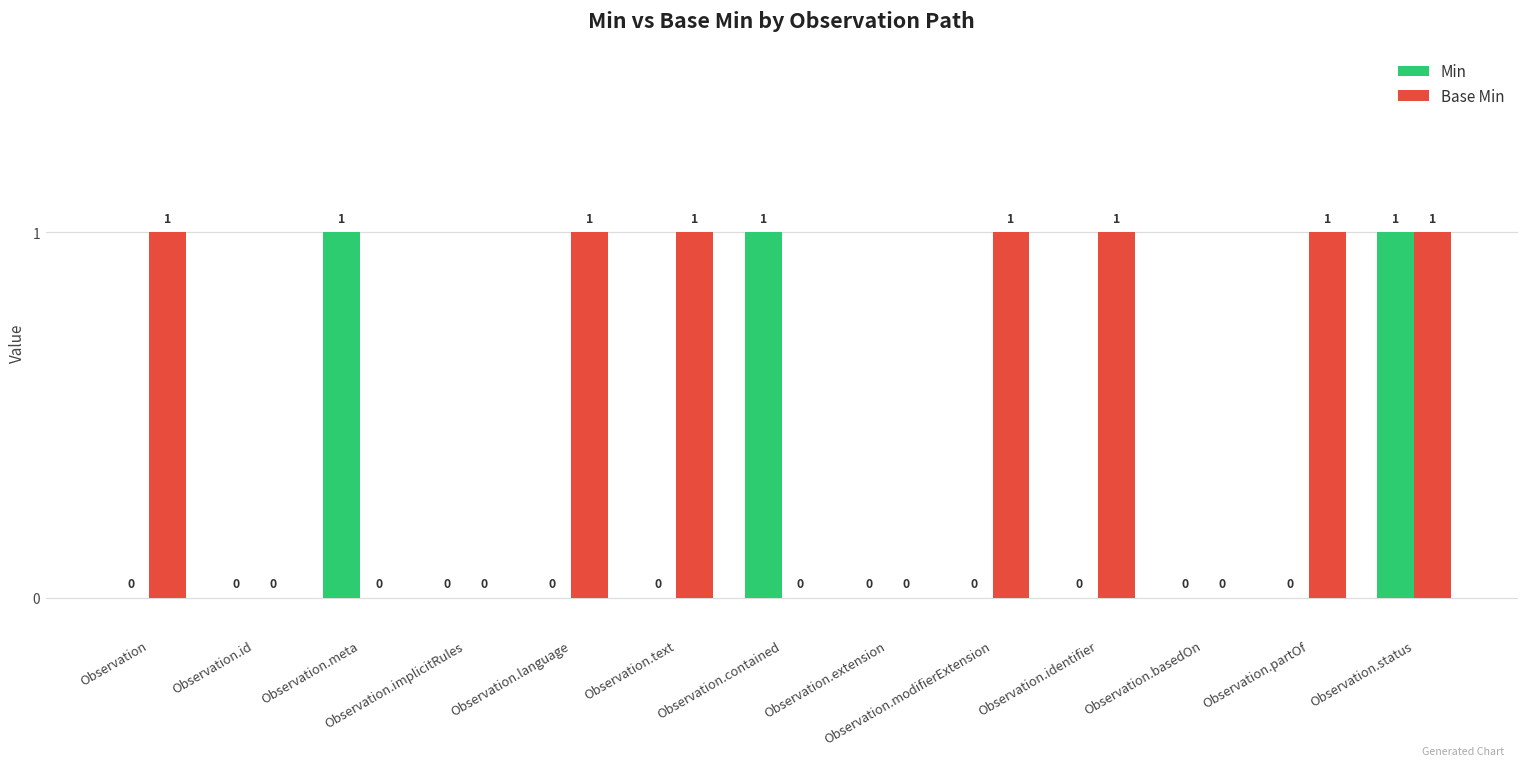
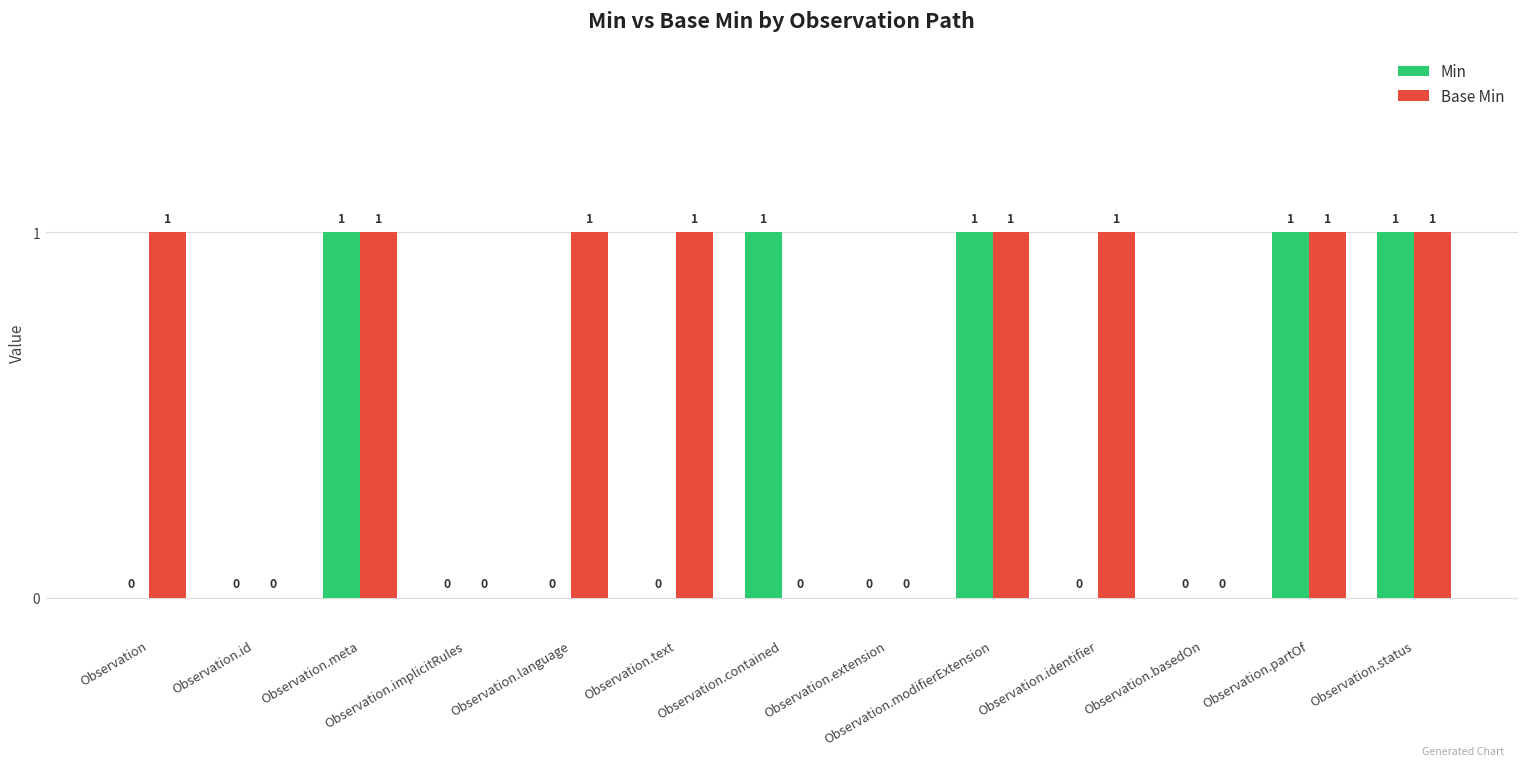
Base Min, Observation.meta: 0 -> 1
Min, Observation.modifierExtension: 0 -> 1
Min, Observation.partOf: 0 -> 1
